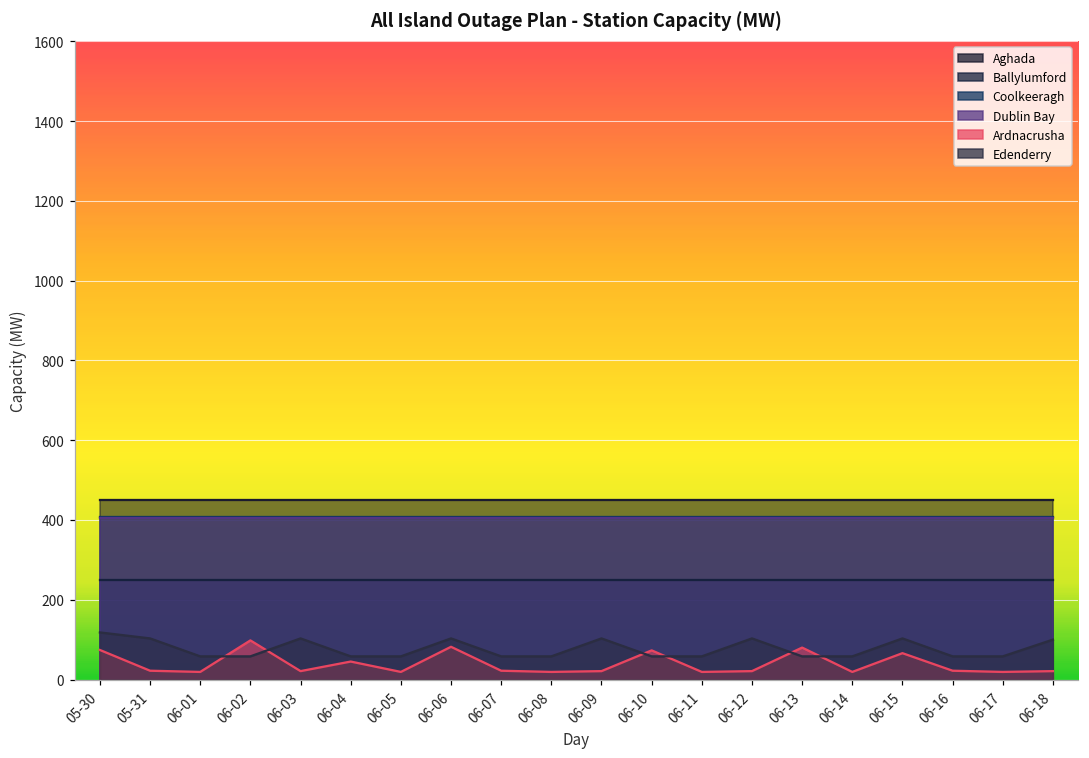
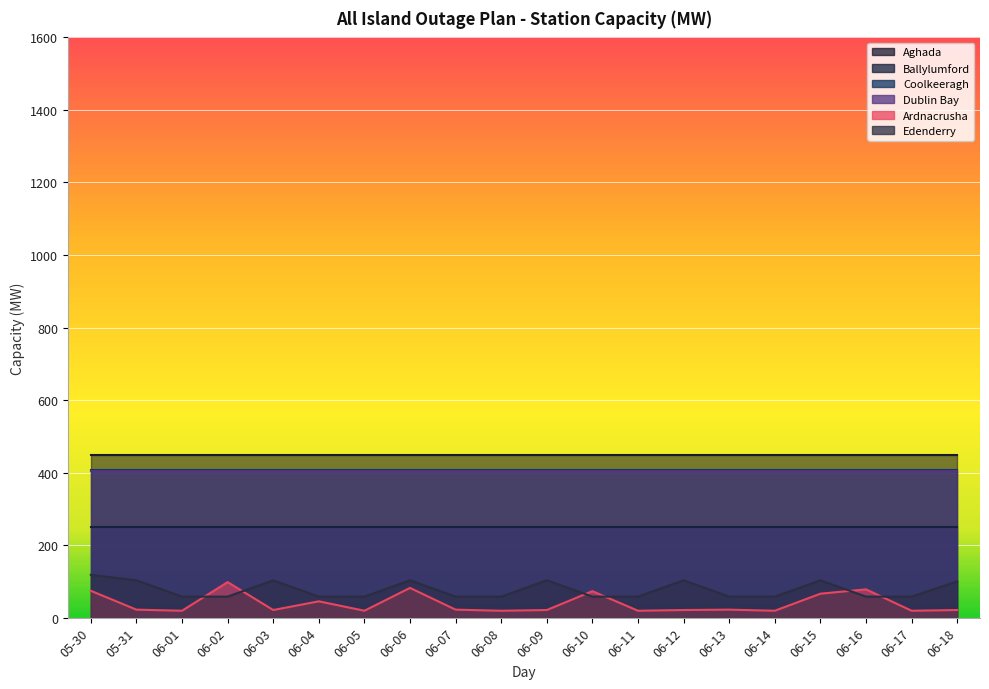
Ardnacrusha, 06-13: 80 -> 20
Ardnacrusha, 06-16: 20 -> 80
